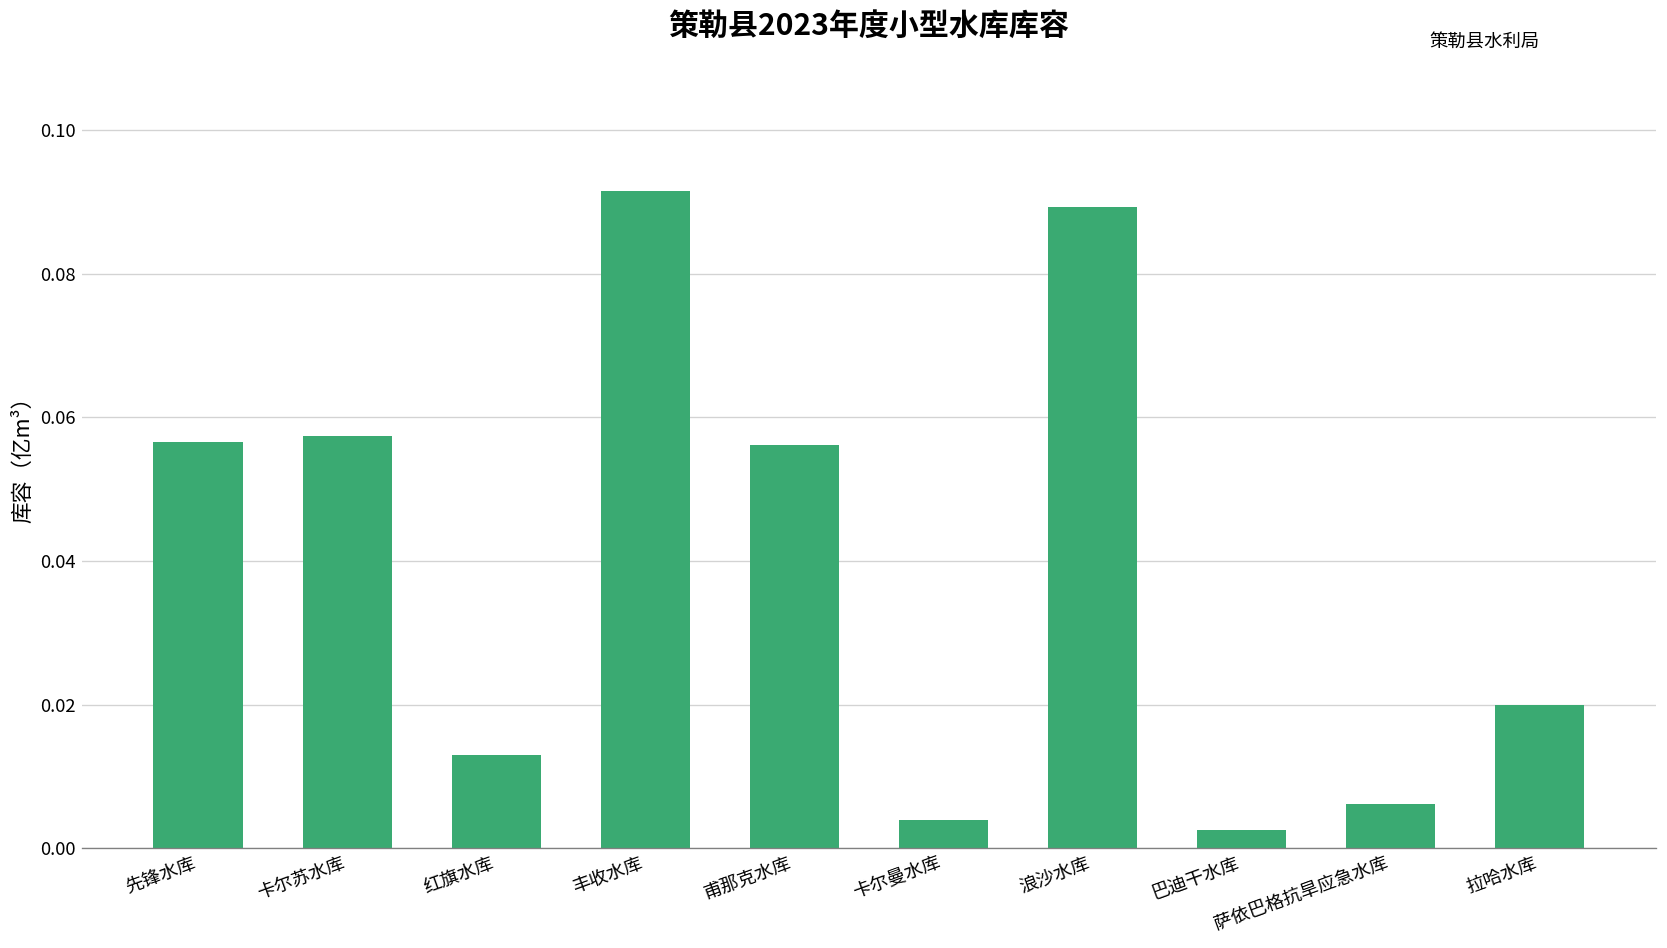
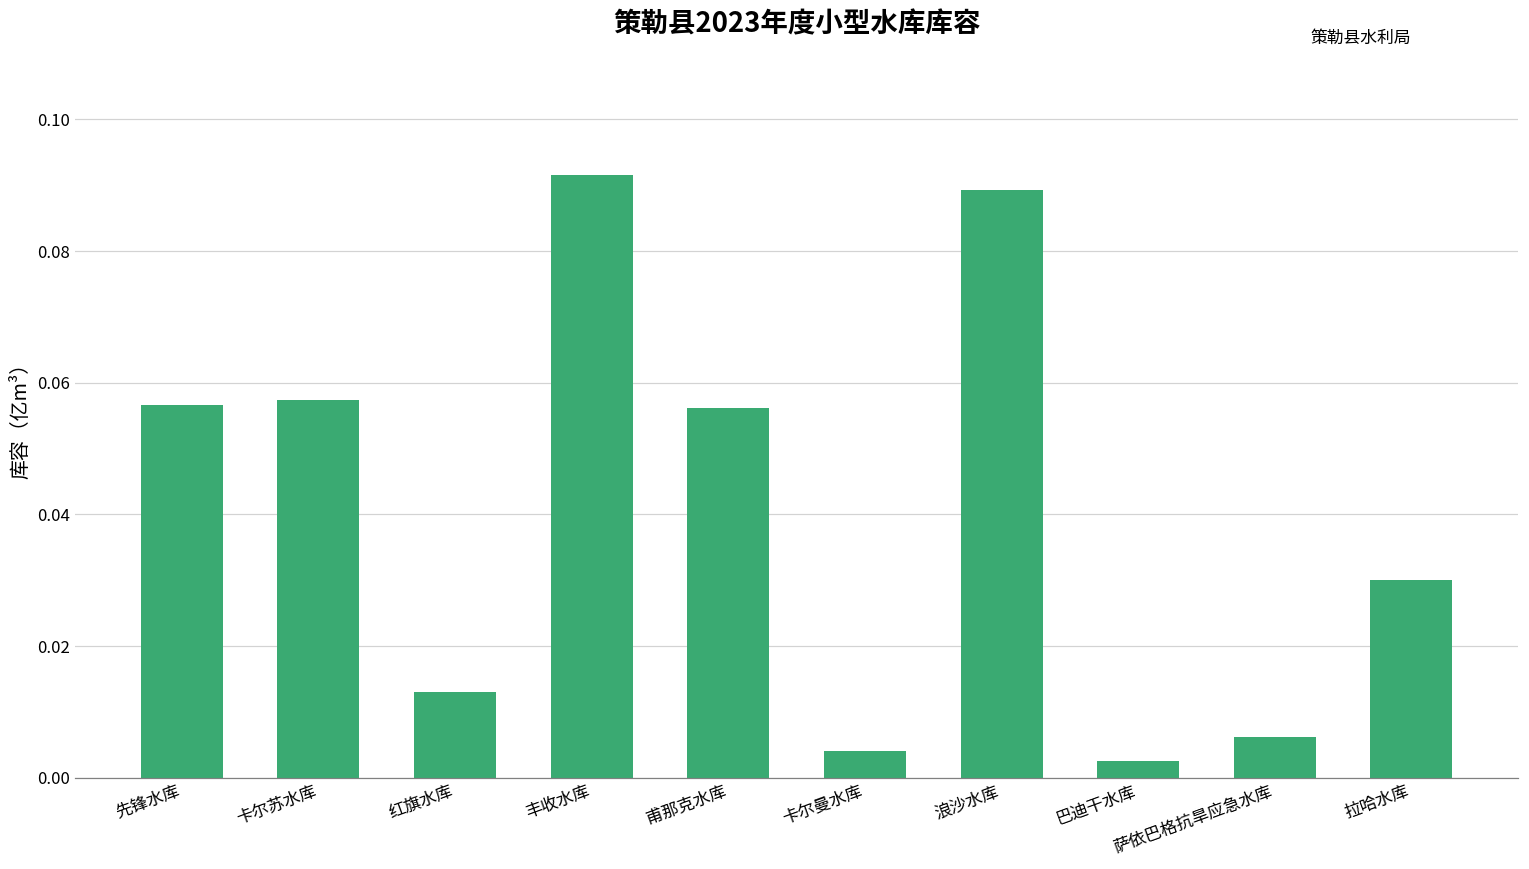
拉哈水库: 0.02 -> 0.03
